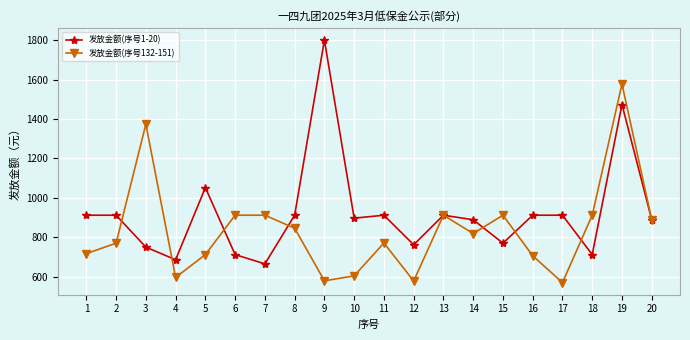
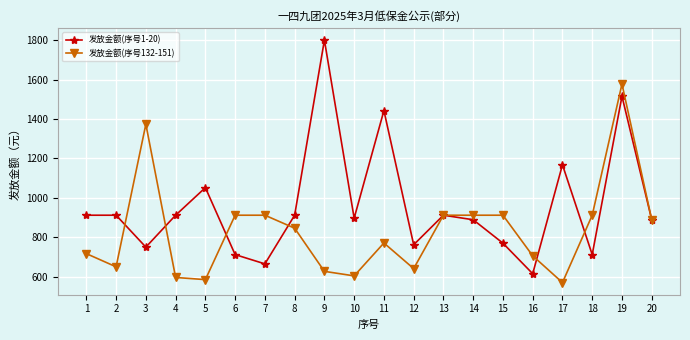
发放金额(序号132-151), 2: 770 -> 650
发放金额(序号1-20), 4: 690 -> 910
发放金额(序号132-151), 5: 710 -> 590
发放金额(序号132-151), 9: 580 -> 630
发放金额(序号1-20), 11: 910 -> 1440
发放金额(序号132-151), 12: 580 -> 640
发放金额(序号132-151), 14: 820 -> 910
发放金额(序号1-20), 16: 910 -> 620
发放金额(序号1-20), 17: 910 -> 1170
发放金额(序号1-20), 19: 1470 -> 1520
